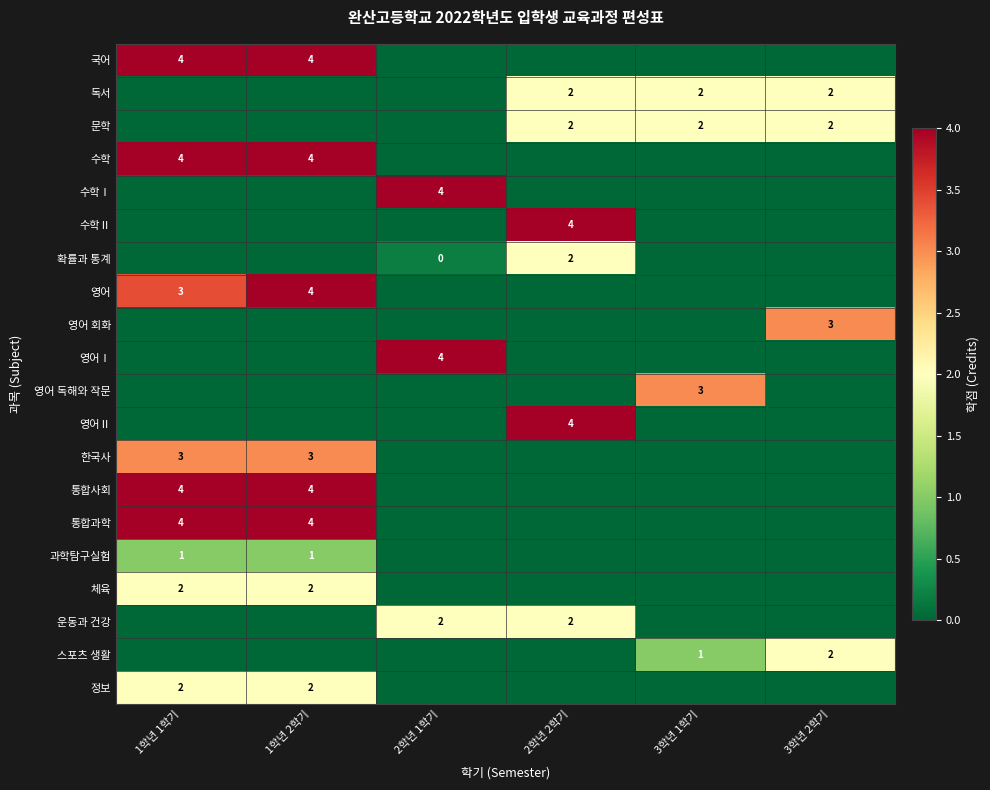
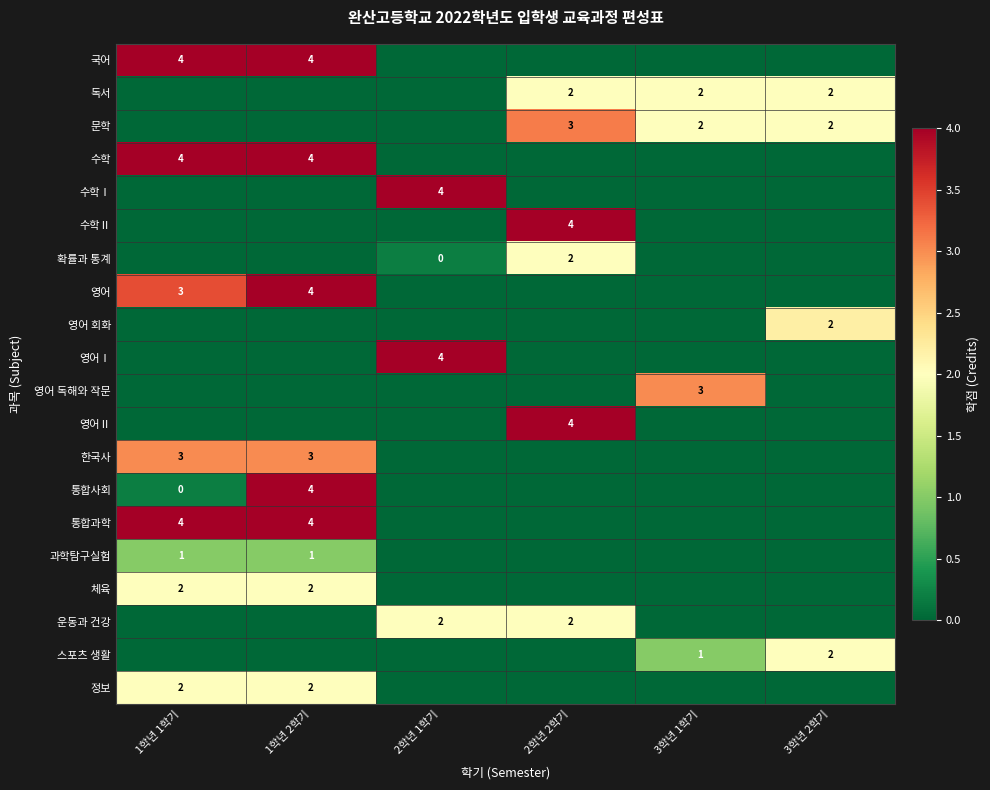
문학, 2학년 2학기: 2 -> 3
영어 회화, 3학년 2학기: 3 -> 2
통합사회, 1학년 1학기: 4 -> 0
